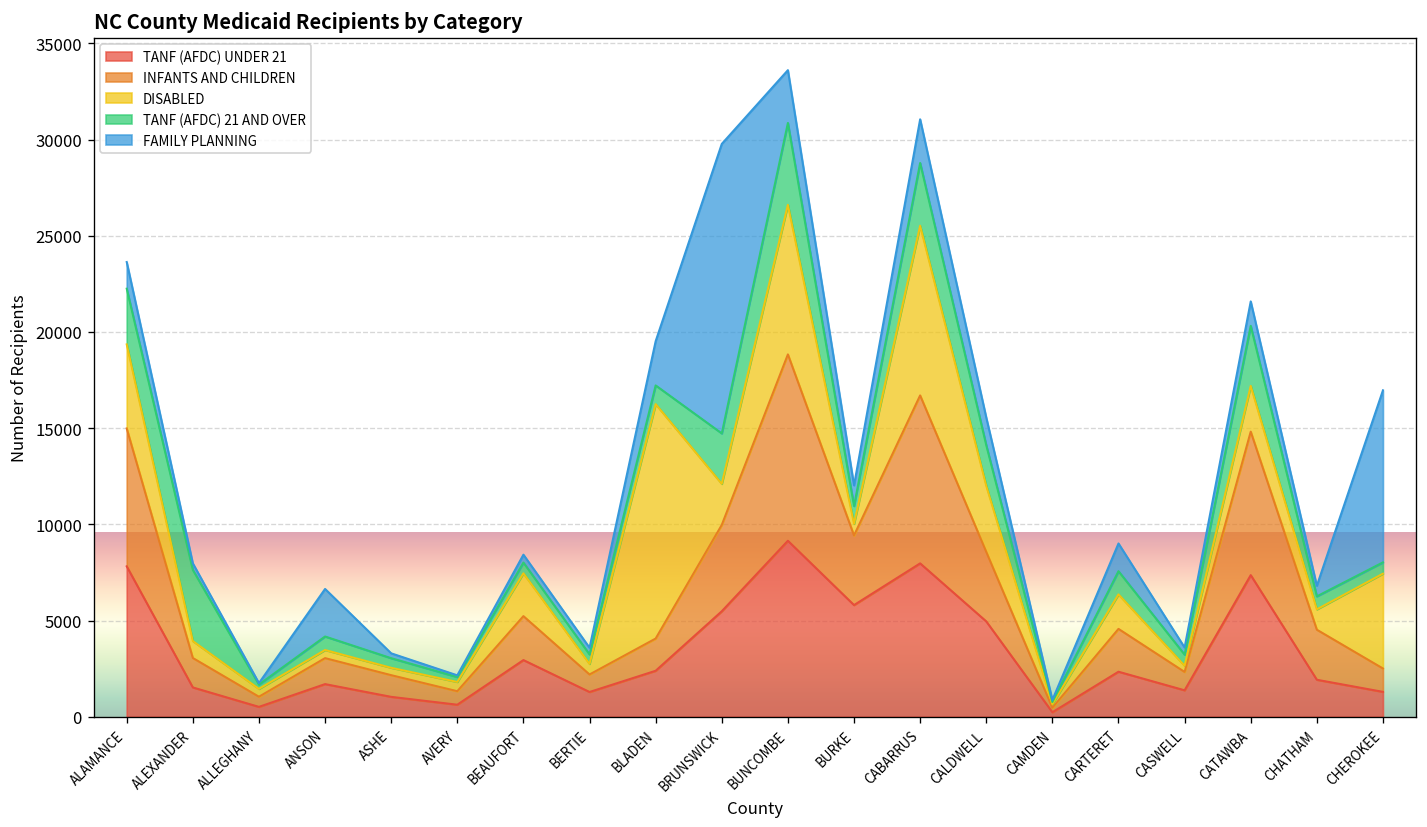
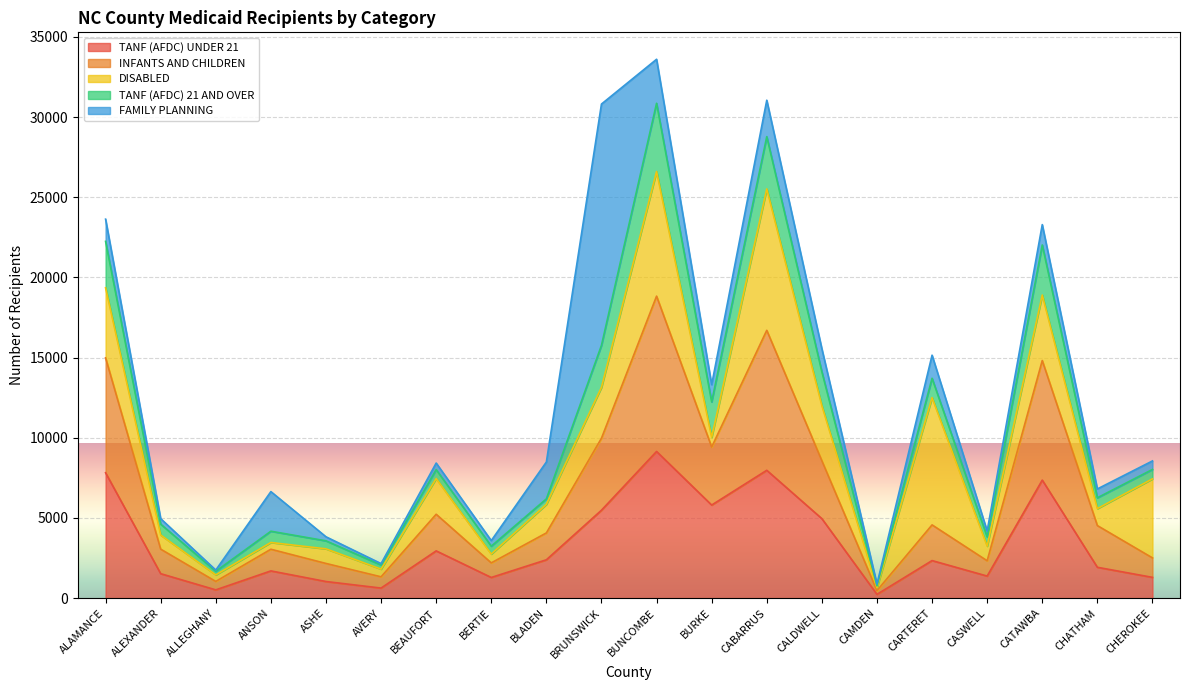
TANF (AFDC) 21 AND OVER, ALEXANDER: 3700 -> 700
DISABLED, ASHE: 400 -> 900
DISABLED, BLADEN: 12200 -> 1800
TANF (AFDC) 21 AND OVER, BLADEN: 1000 -> 300
DISABLED, BRUNSWICK: 2100 -> 3200
TANF (AFDC) 21 AND OVER, BURKE: 900 -> 2200
DISABLED, CARTERET: 1800 -> 7900
DISABLED, CASWELL: 300 -> 900
DISABLED, CATAWBA: 2400 -> 4100
FAMILY PLANNING, CHEROKEE: 8900 -> 500
